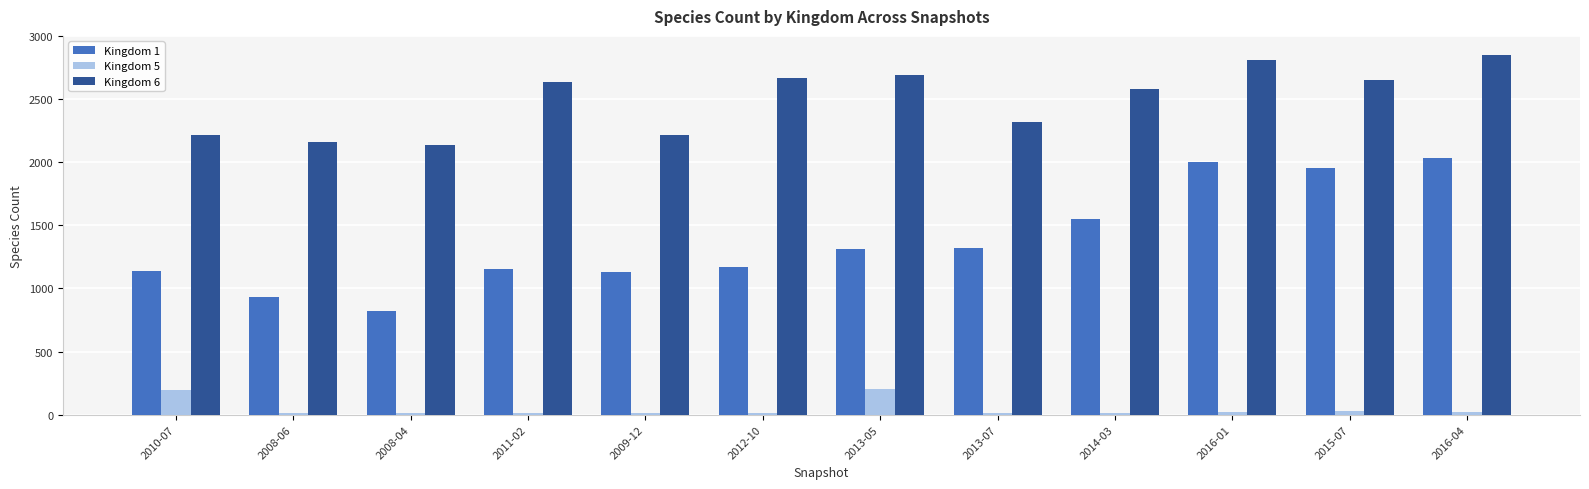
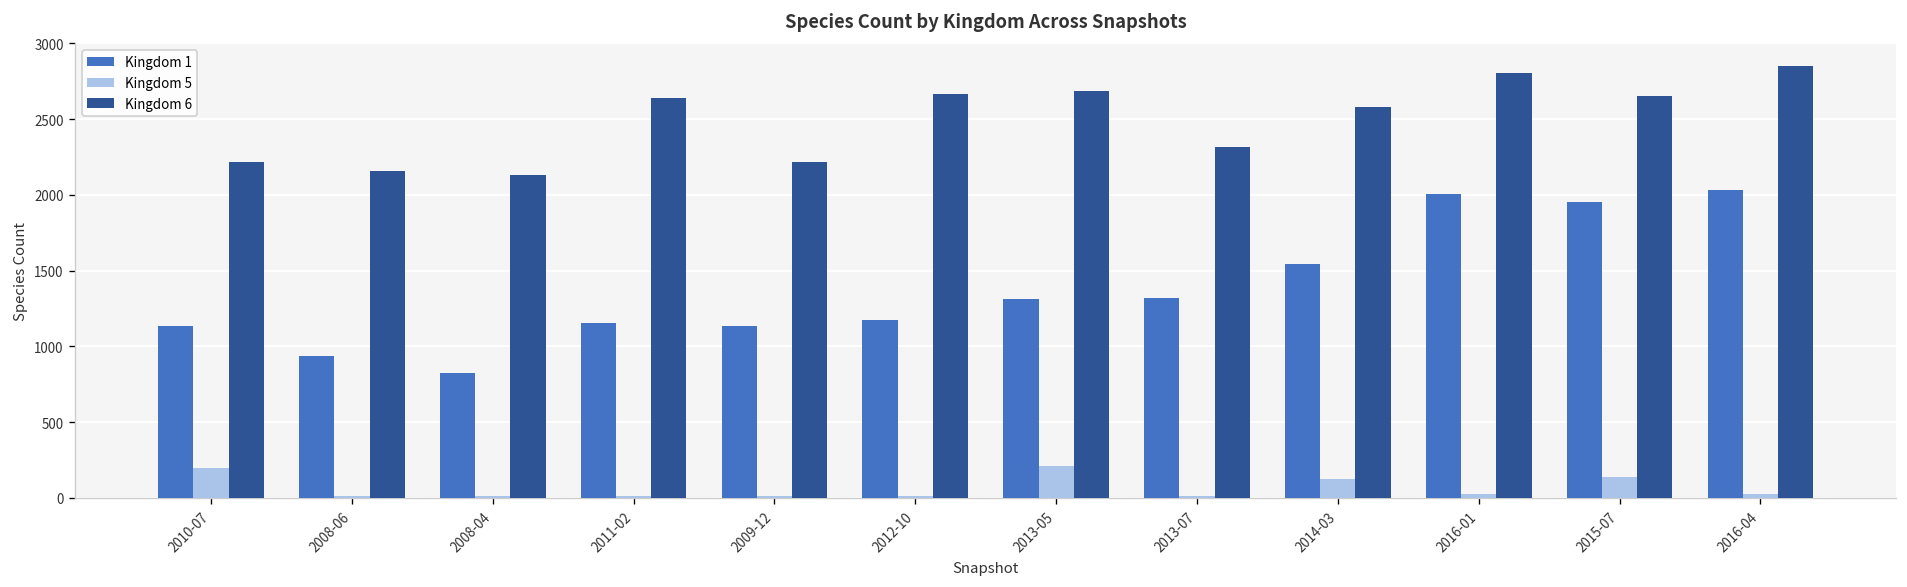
Kingdom 5, 2014-03: 20 -> 120
Kingdom 5, 2015-07: 30 -> 140
